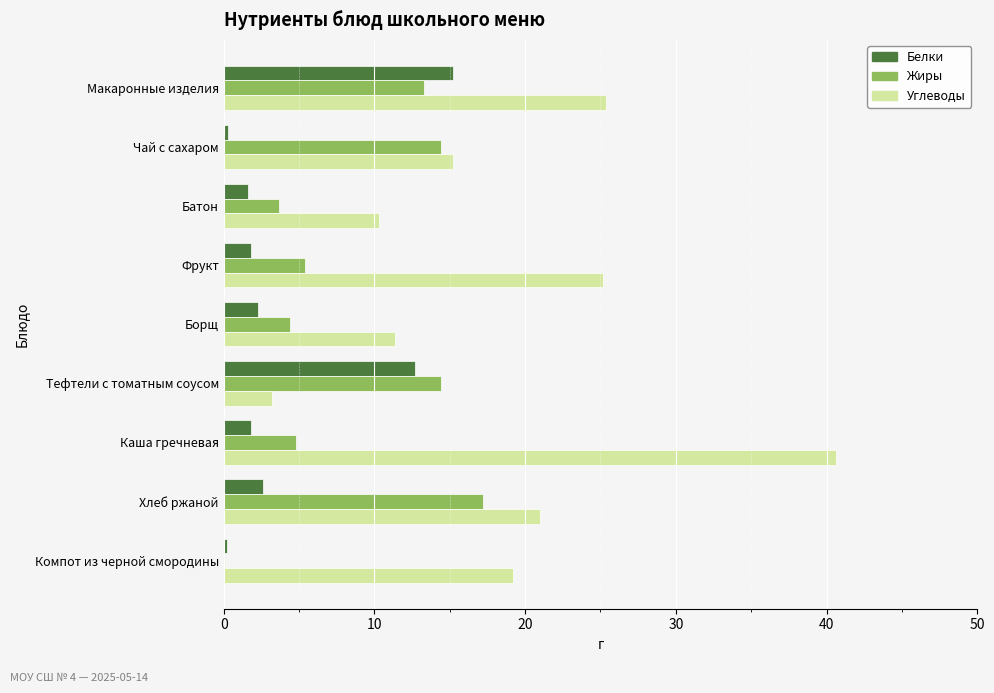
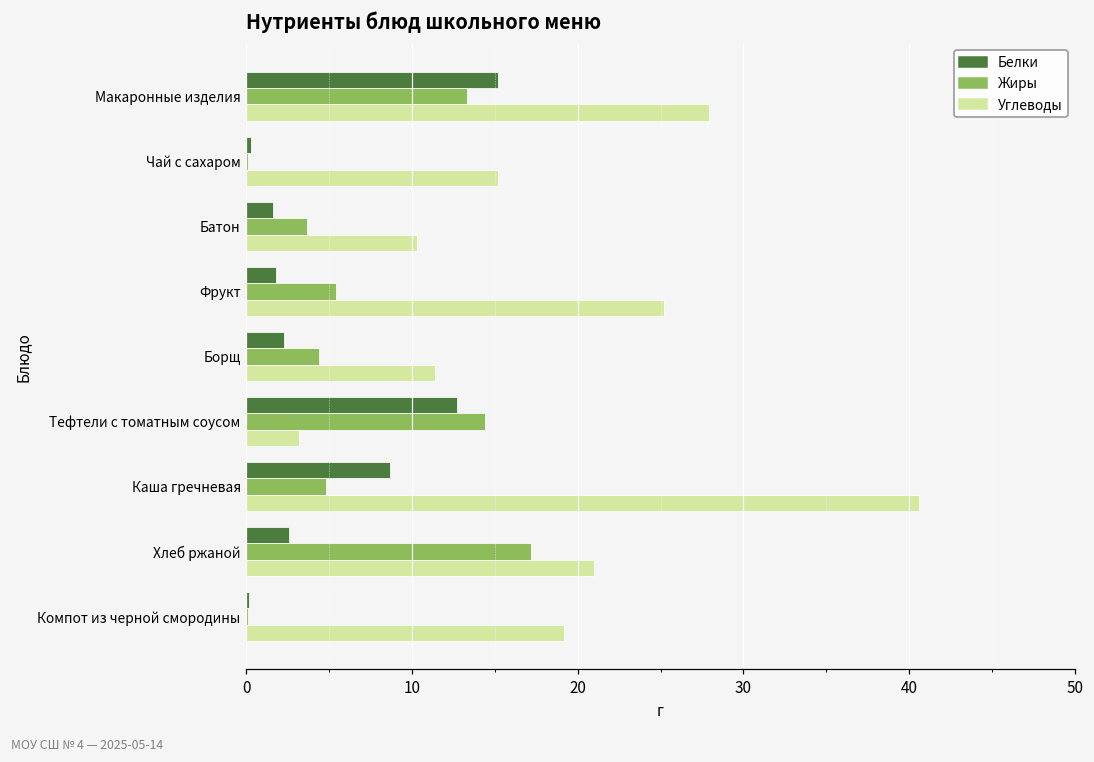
Углеводы, Макаронные изделия: 25.4 -> 27.9
Жиры, Чай с сахаром: 14.4 -> 0.1
Белки, Каша гречневая: 1.8 -> 8.7
